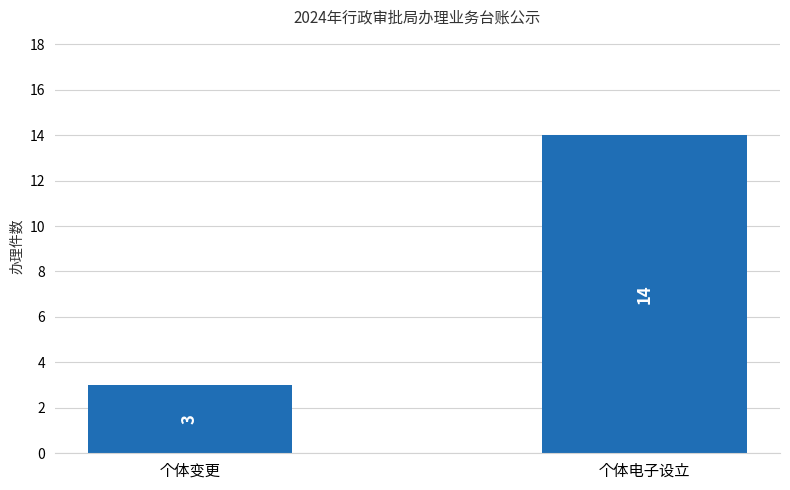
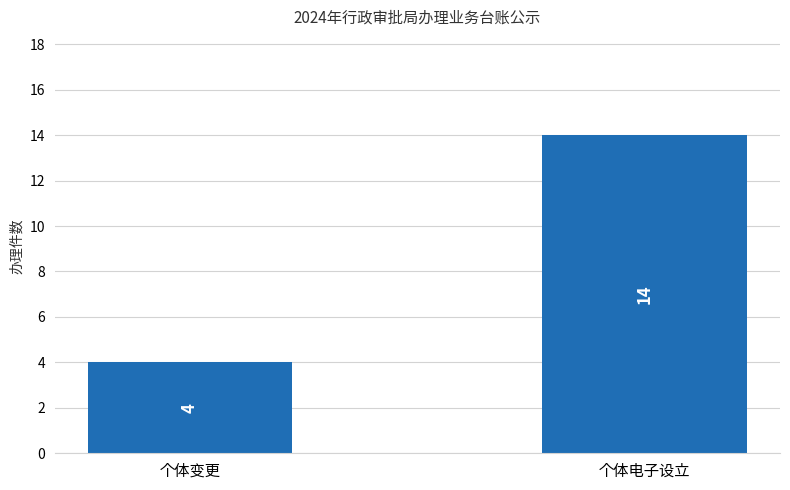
个体变更: 3 -> 4
